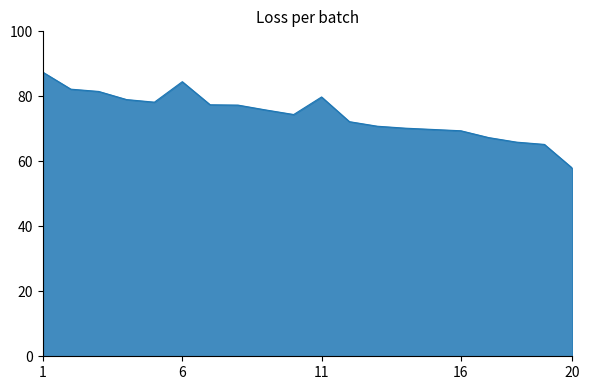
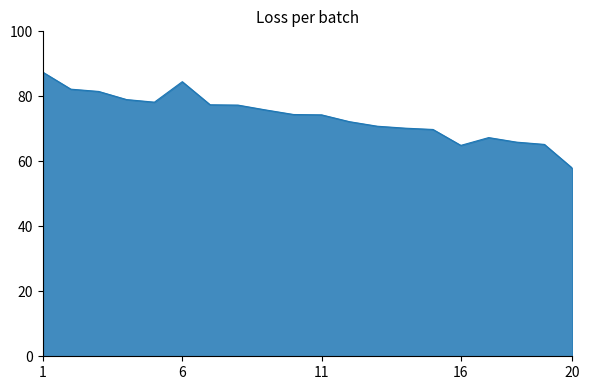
11: 80 -> 74
16: 69 -> 65
